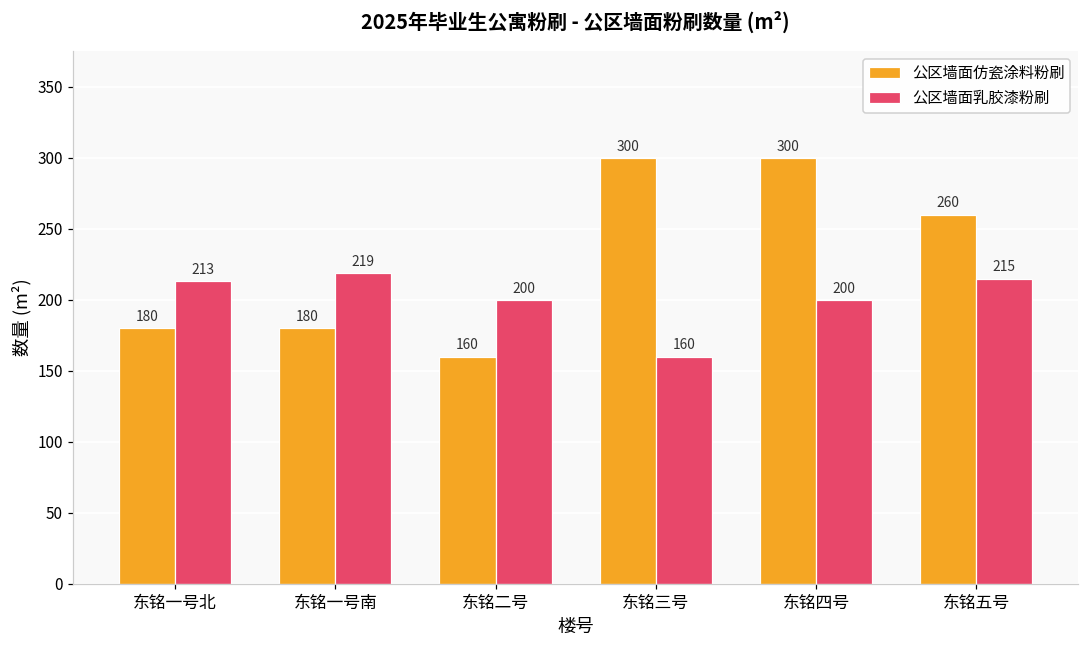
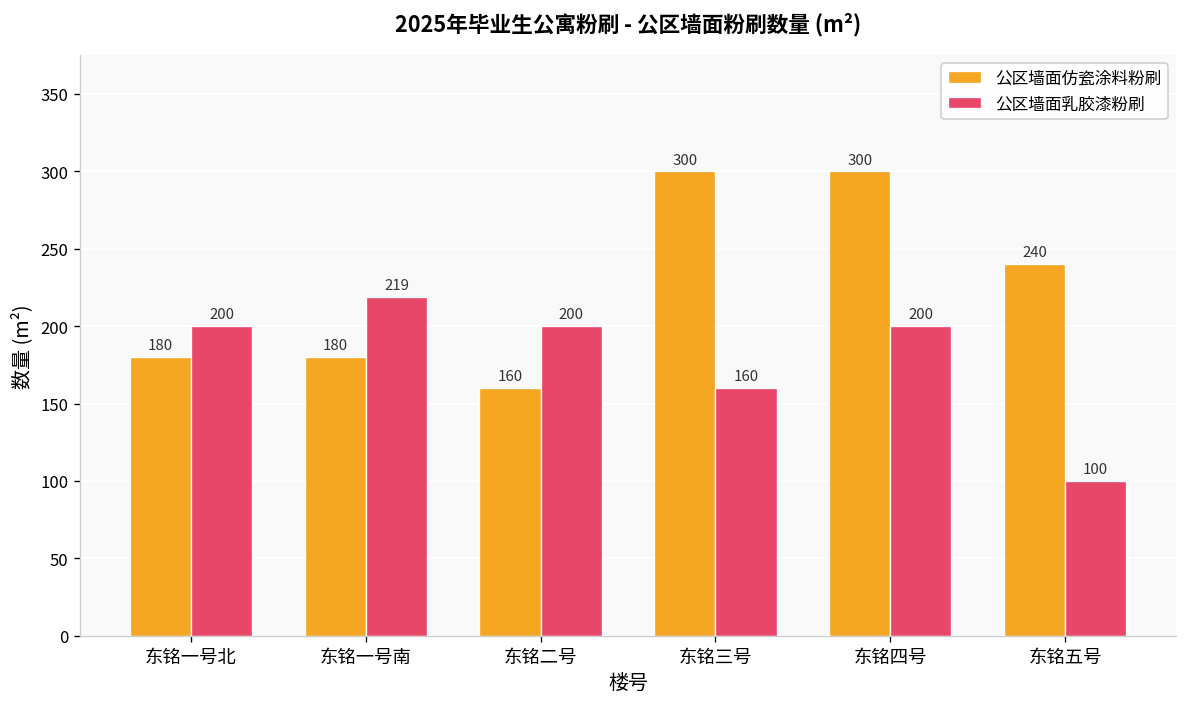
公区墙面乳胶漆粉刷, 东铭一号北: 213 -> 200
公区墙面仿瓷涂料粉刷, 东铭五号: 260 -> 240
公区墙面乳胶漆粉刷, 东铭五号: 215 -> 100
